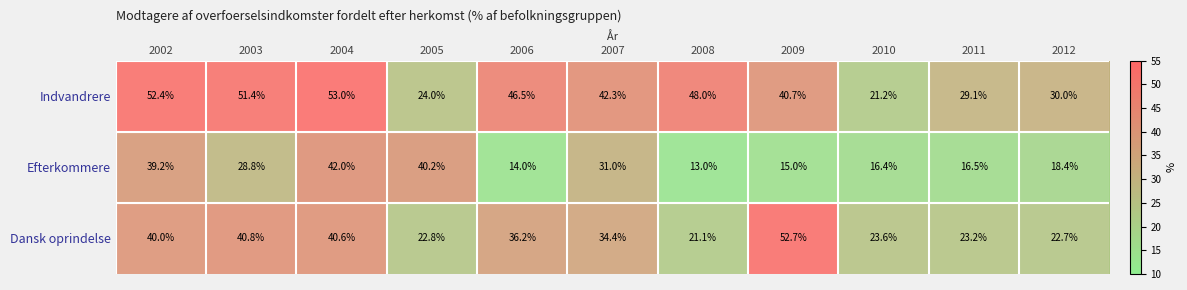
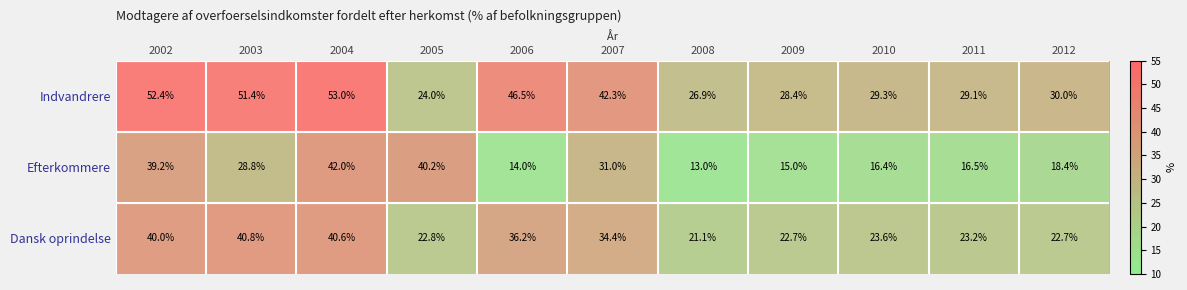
Indvandrere, 2008: 48.0% -> 26.9%
Indvandrere, 2009: 40.7% -> 28.4%
Indvandrere, 2010: 21.2% -> 29.3%
Dansk oprindelse, 2009: 52.7% -> 22.7%
